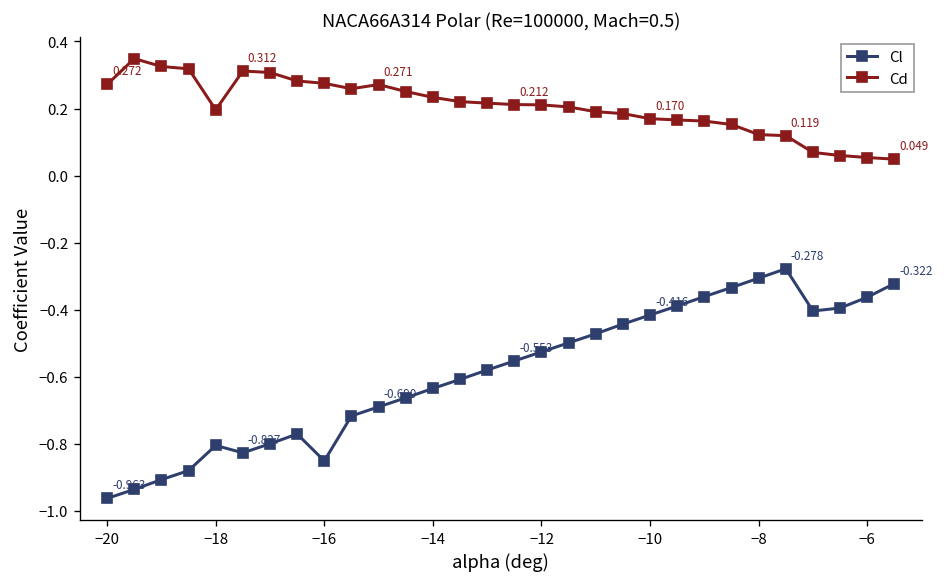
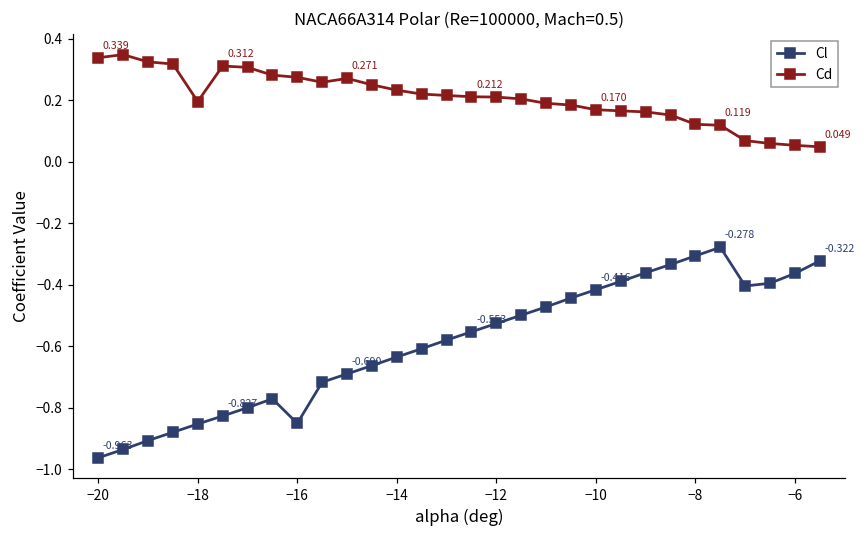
Cd, −20: 0.272 -> 0.339
Cl, −18: -0.81 -> -0.85
